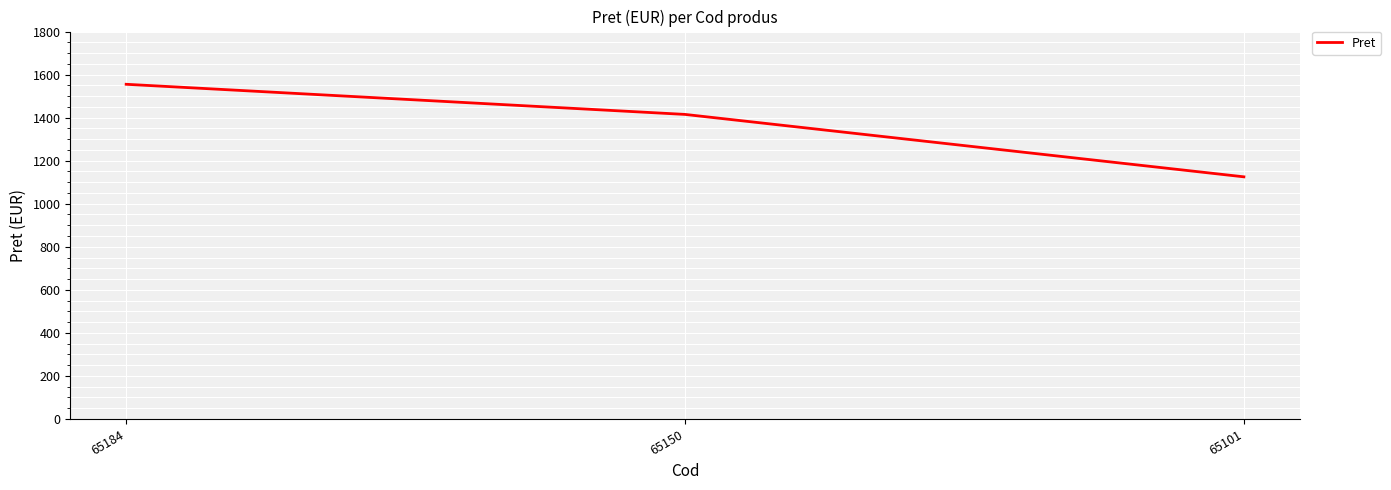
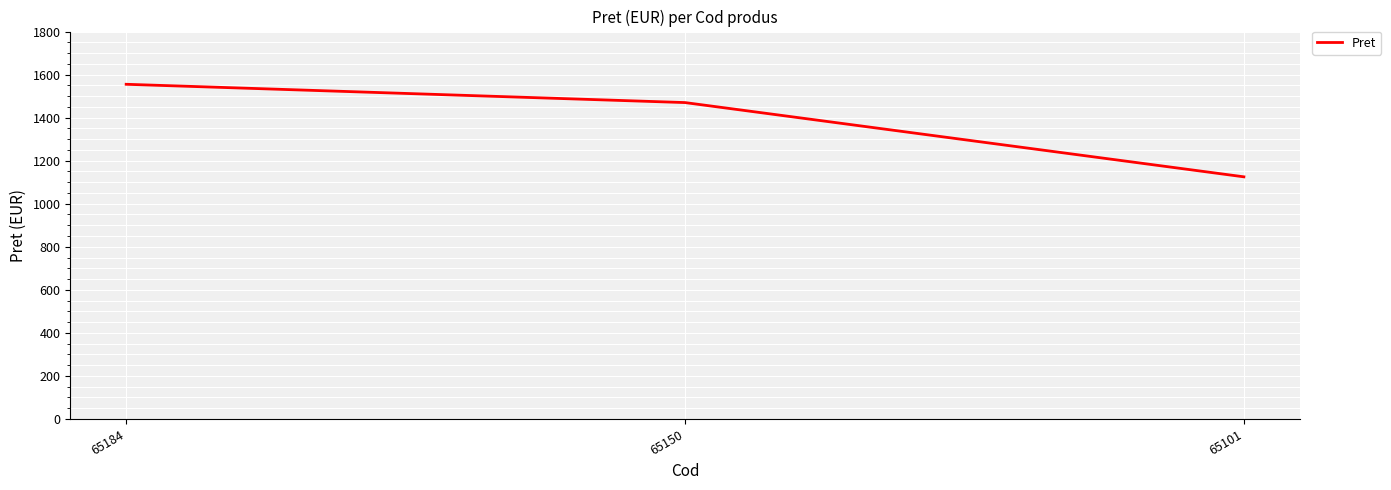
65150: 1420 -> 1470
